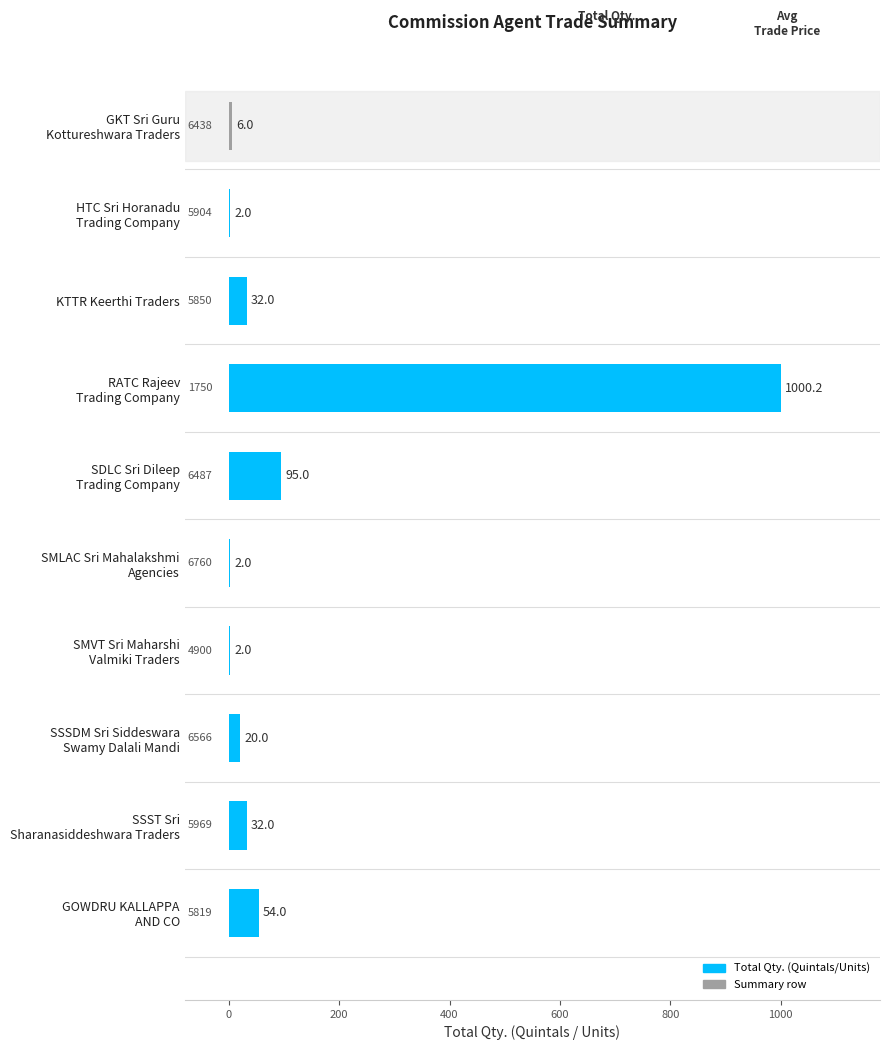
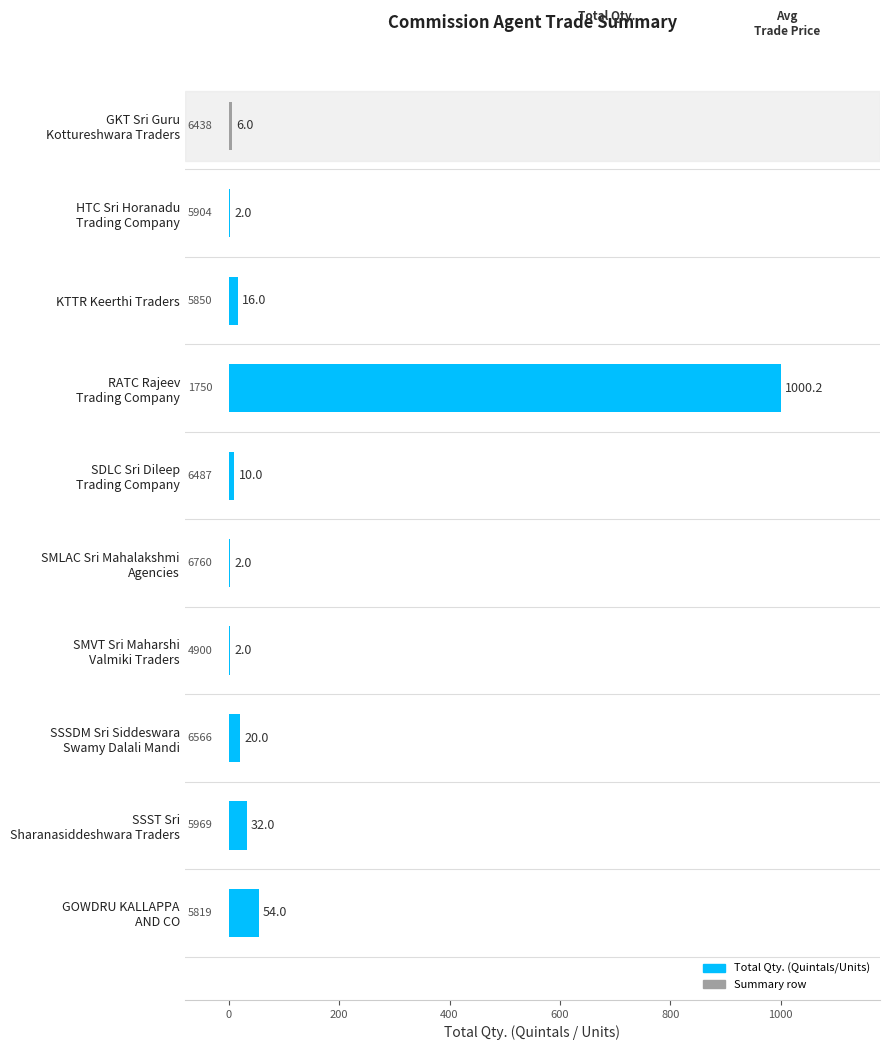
KTTR Keerthi Traders: 32.0 -> 16.0
SDLC Sri Dileep Trading Company: 95.0 -> 10.0
